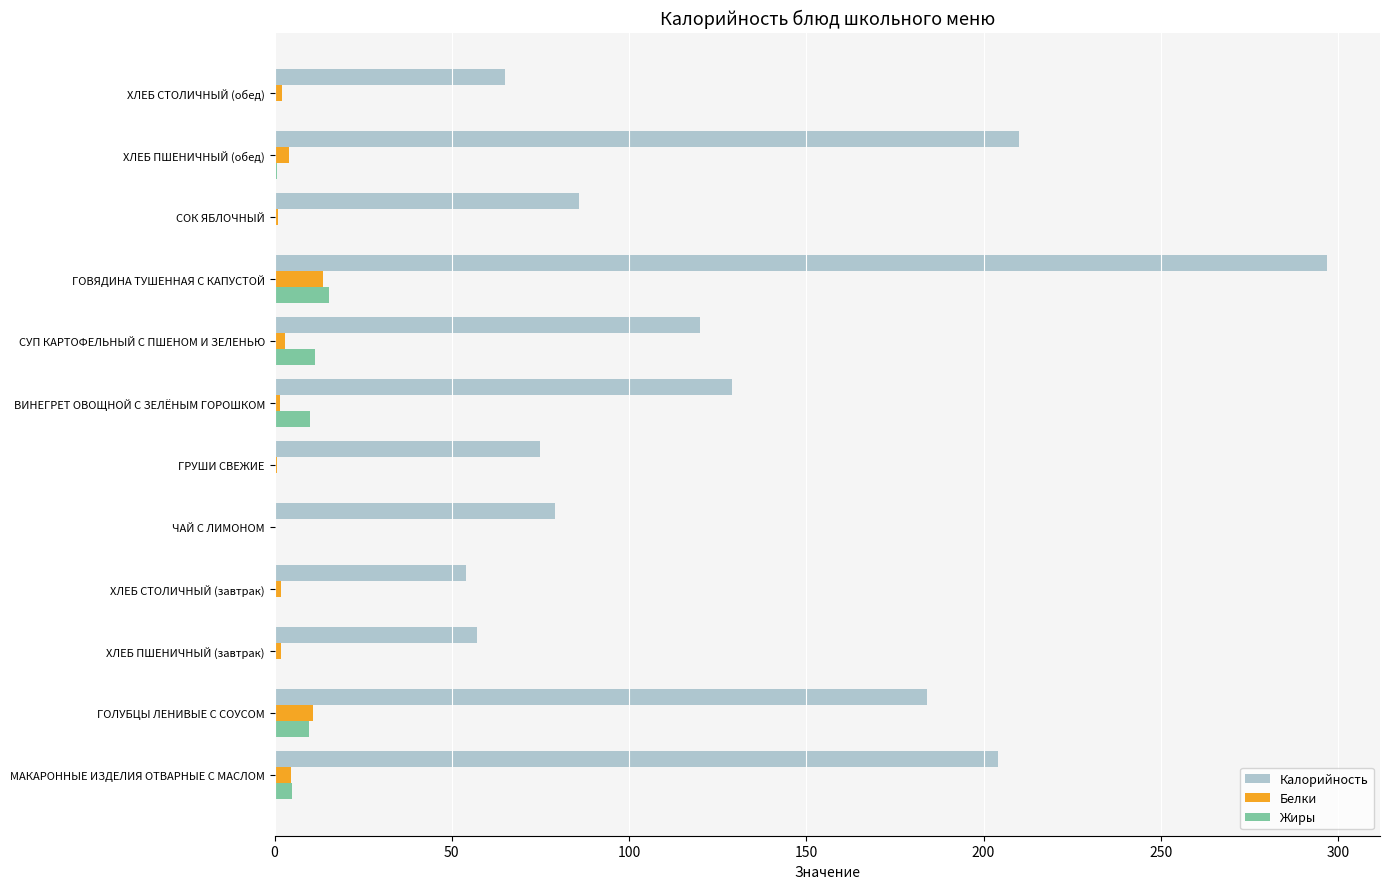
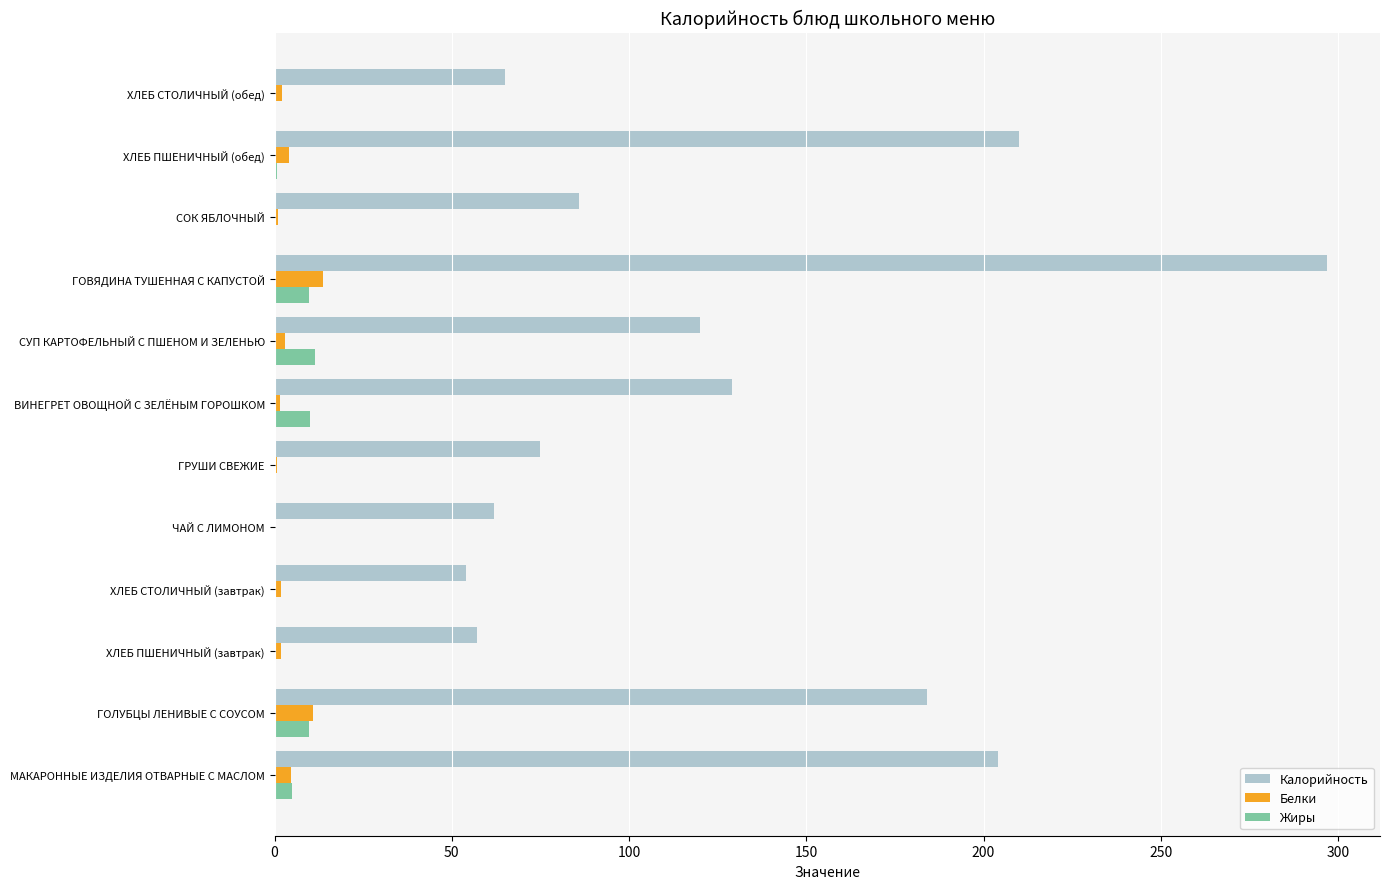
Жиры, ГОВЯДИНА ТУШЕННАЯ С КАПУСТОЙ: 15 -> 10
Калорийность, ЧАЙ С ЛИМОНОМ: 79 -> 62
